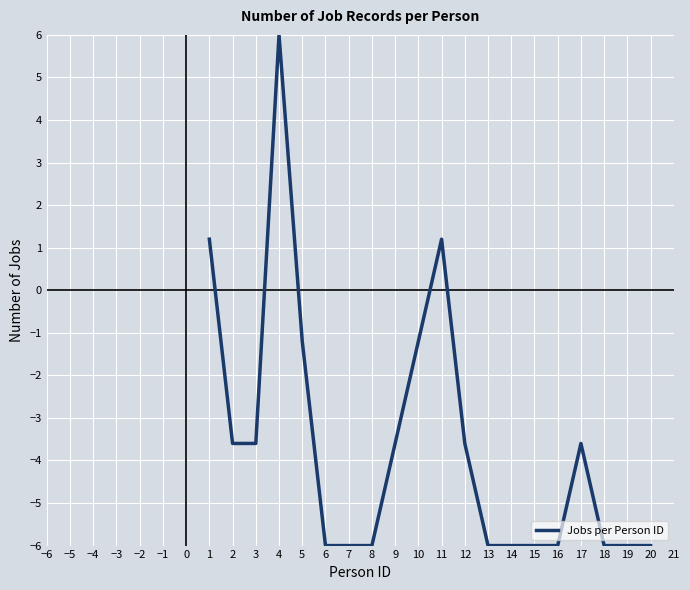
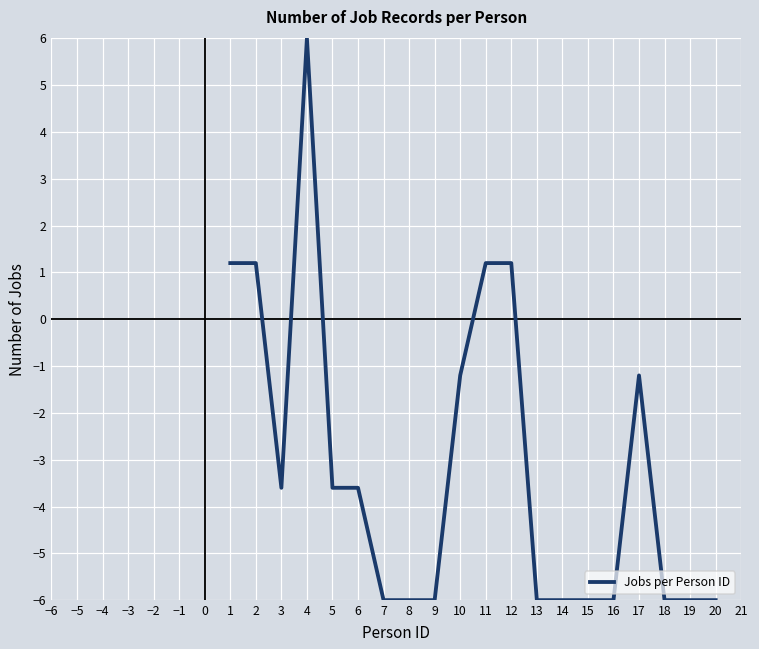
2: -3.6 -> 1.2
5: -1.2 -> -3.6
6: -6.0 -> -3.6
9: -3.6 -> -6.0
12: -3.6 -> 1.2
17: -3.6 -> -1.2
